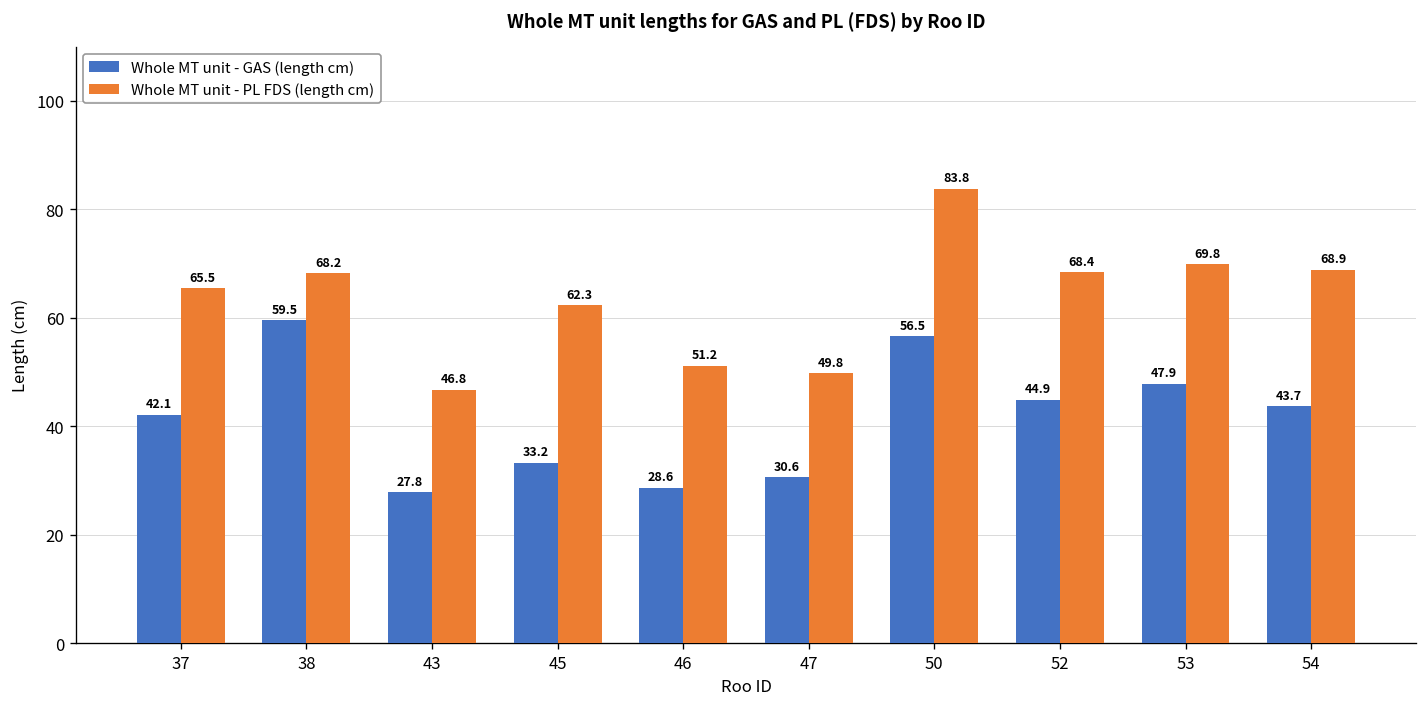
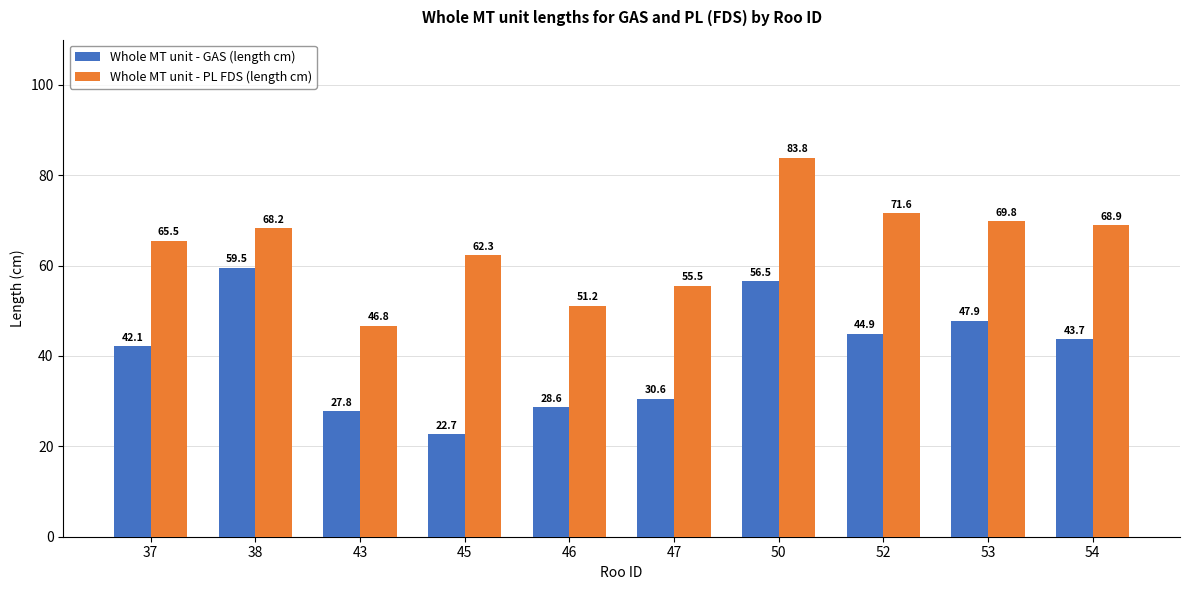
Whole MT unit - GAS (length cm), 45: 33.2 -> 22.7
Whole MT unit - PL FDS (length cm), 47: 49.8 -> 55.5
Whole MT unit - PL FDS (length cm), 52: 68.4 -> 71.6
